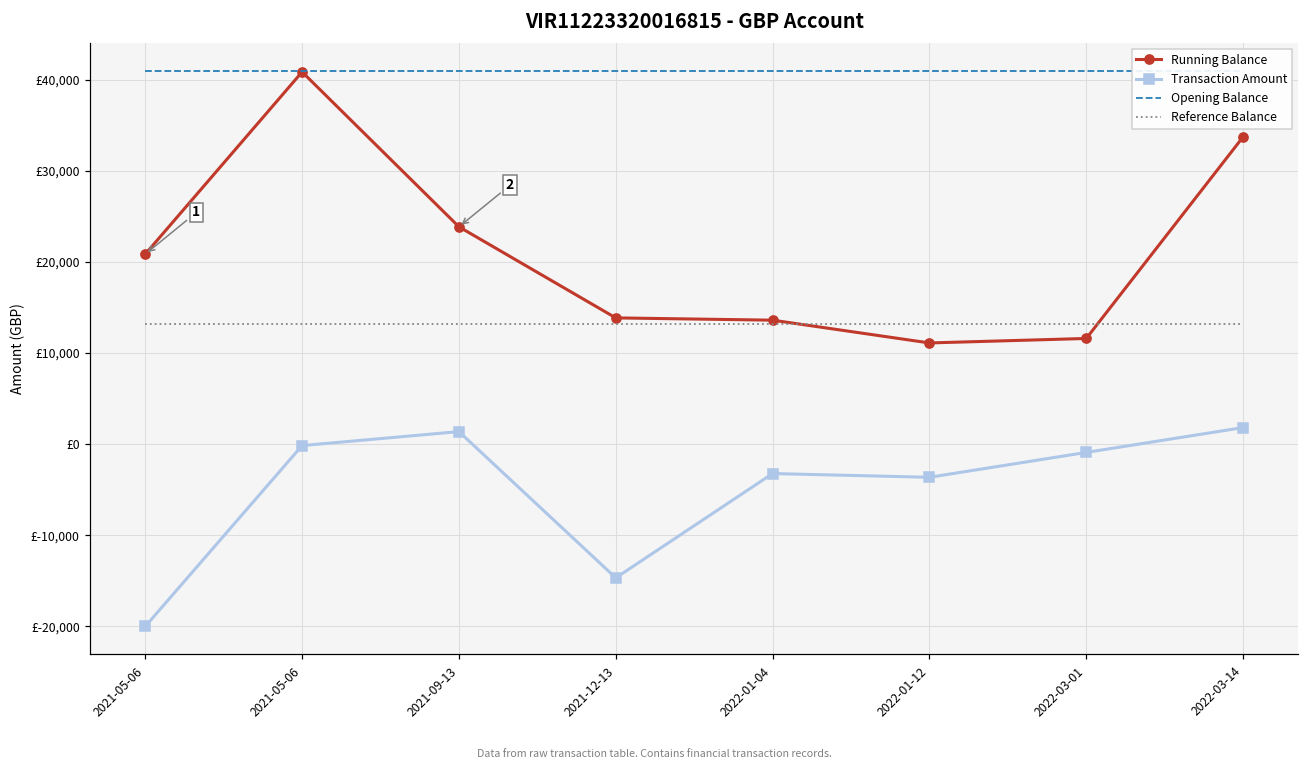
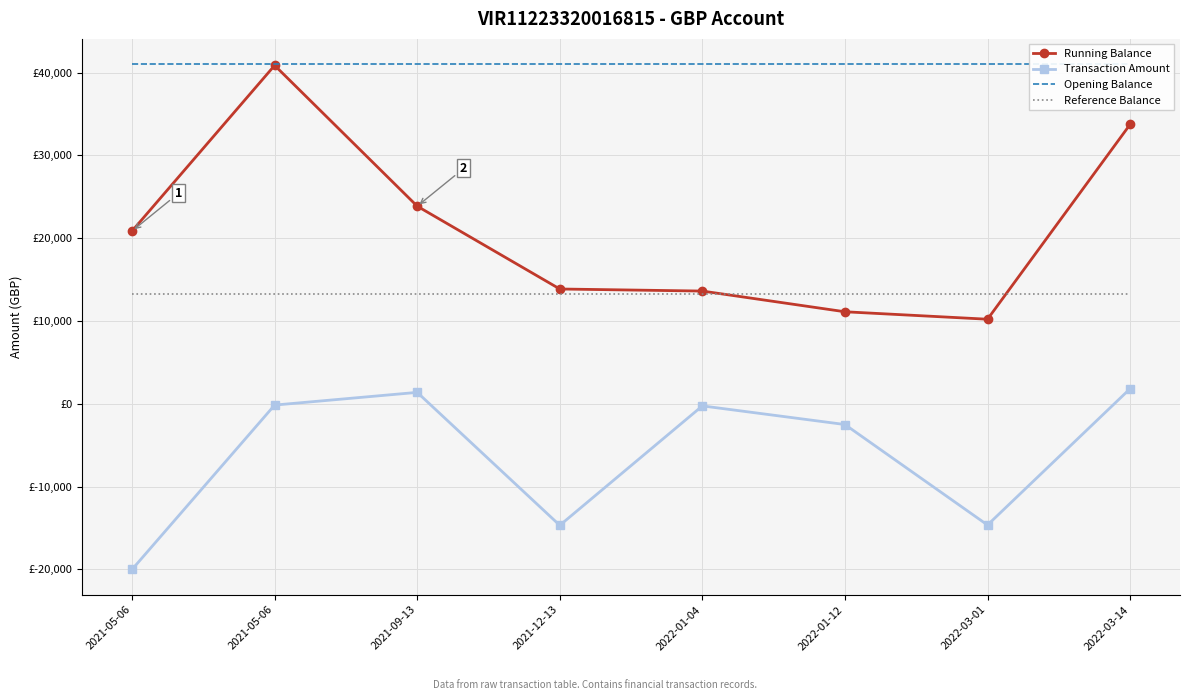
Transaction Amount, 2022-01-04: £-3,000 -> £0
Transaction Amount, 2022-01-12: £-4,000 -> £-3,000
Running Balance, 2022-03-01: £12,000 -> £10,000
Transaction Amount, 2022-03-01: £-1,000 -> £-15,000
